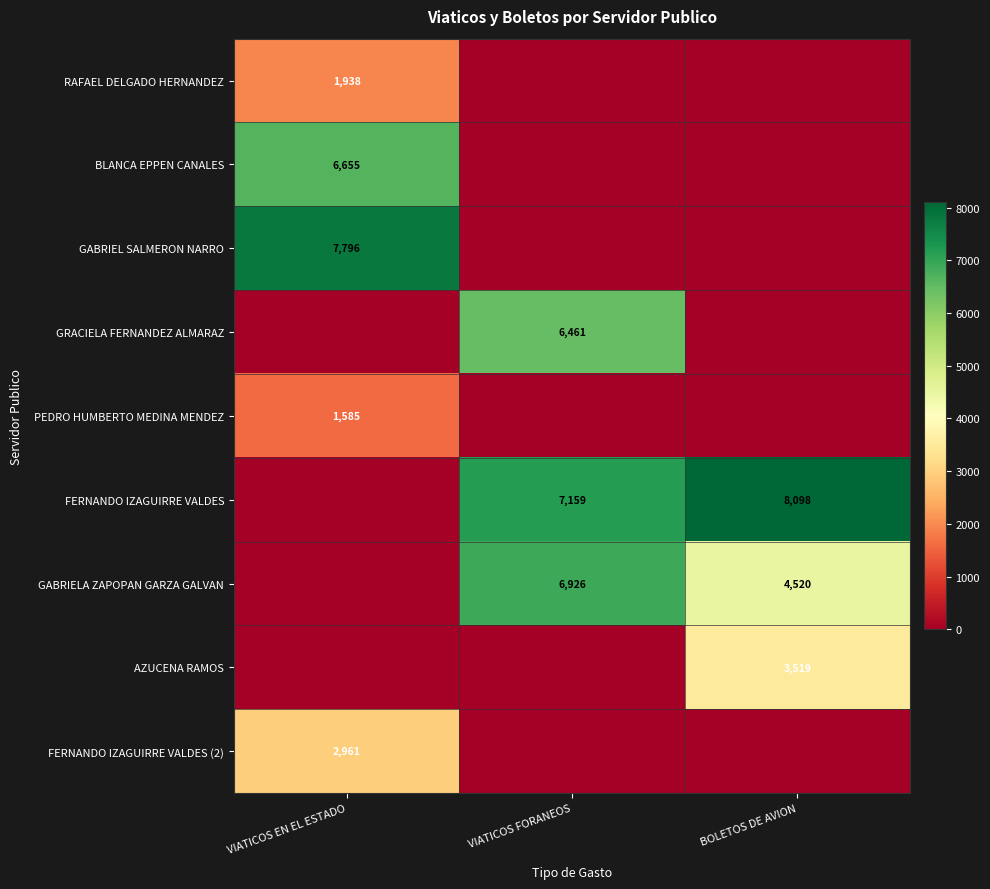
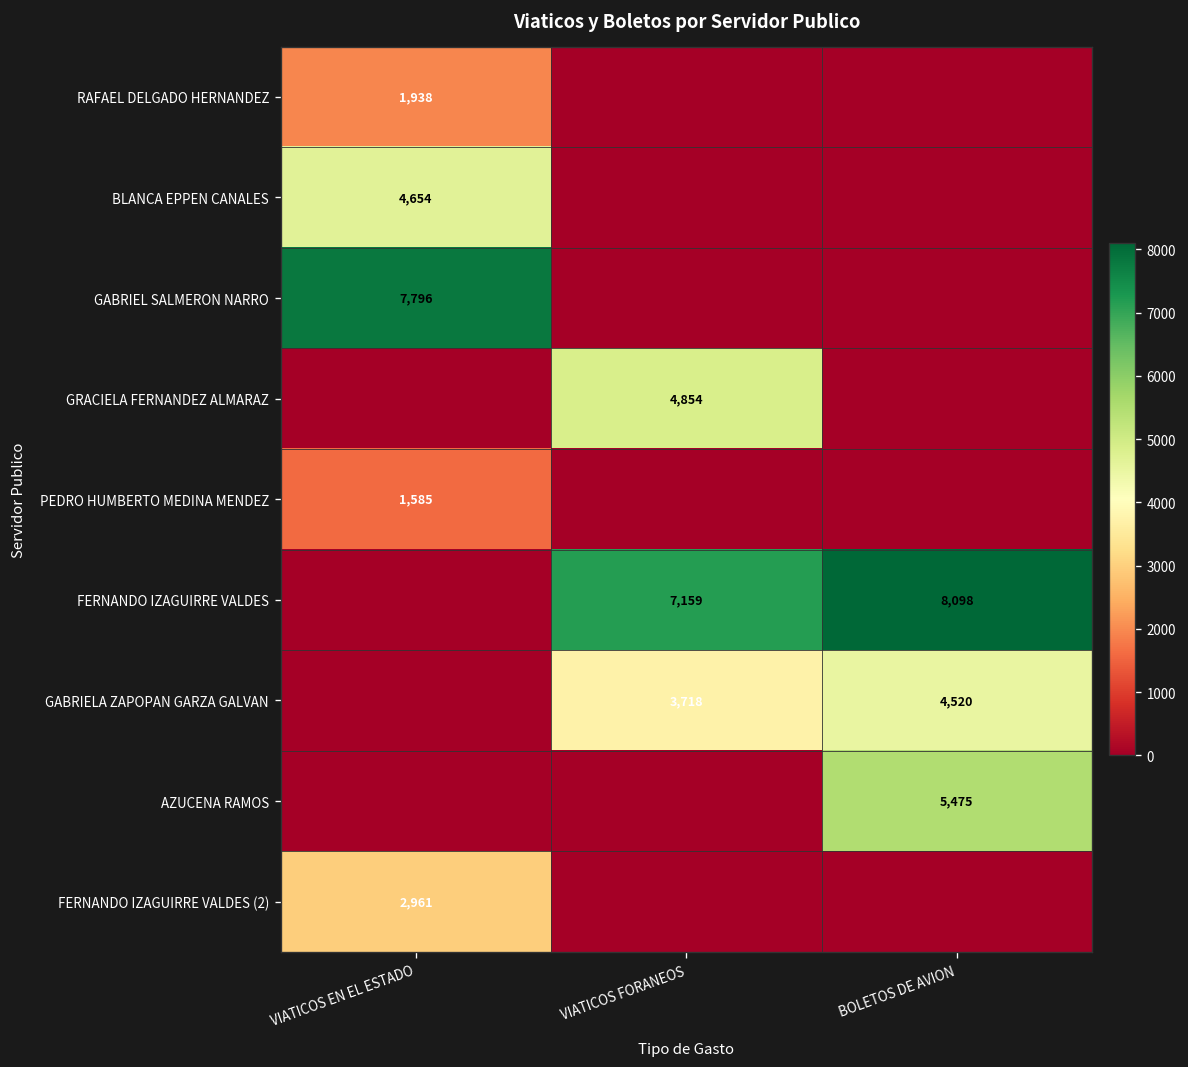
BLANCA EPPEN CANALES, VIATICOS EN EL ESTADO: 6,655 -> 4,654
GRACIELA FERNANDEZ ALMARAZ, VIATICOS FORANEOS: 6,461 -> 4,854
GABRIELA ZAPOPAN GARZA GALVAN, VIATICOS FORANEOS: 6,926 -> 3,718
AZUCENA RAMOS, BOLETOS DE AVION: 3,519 -> 5,475
